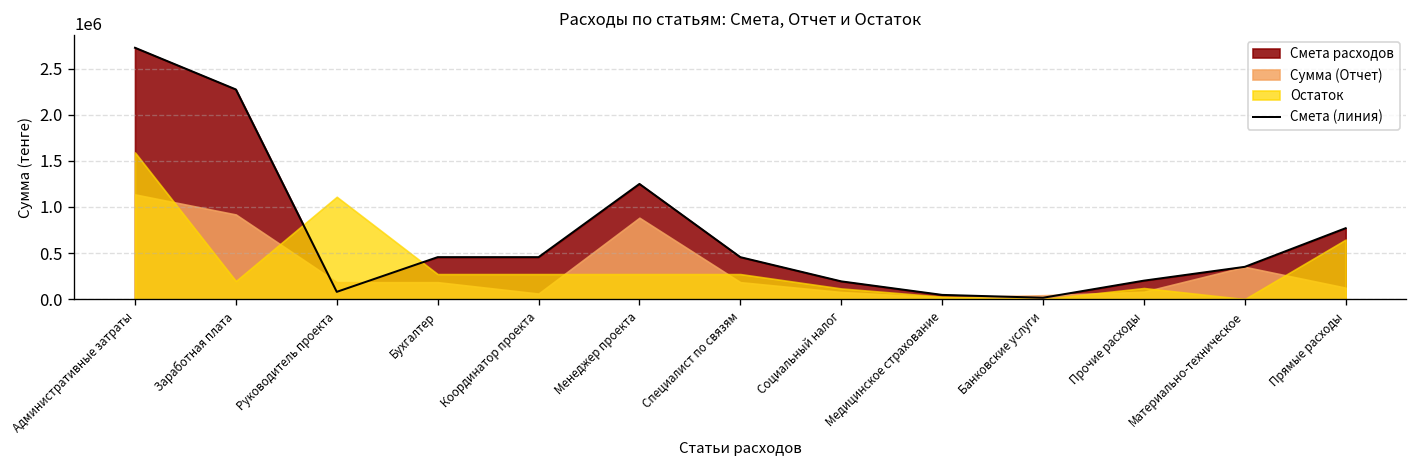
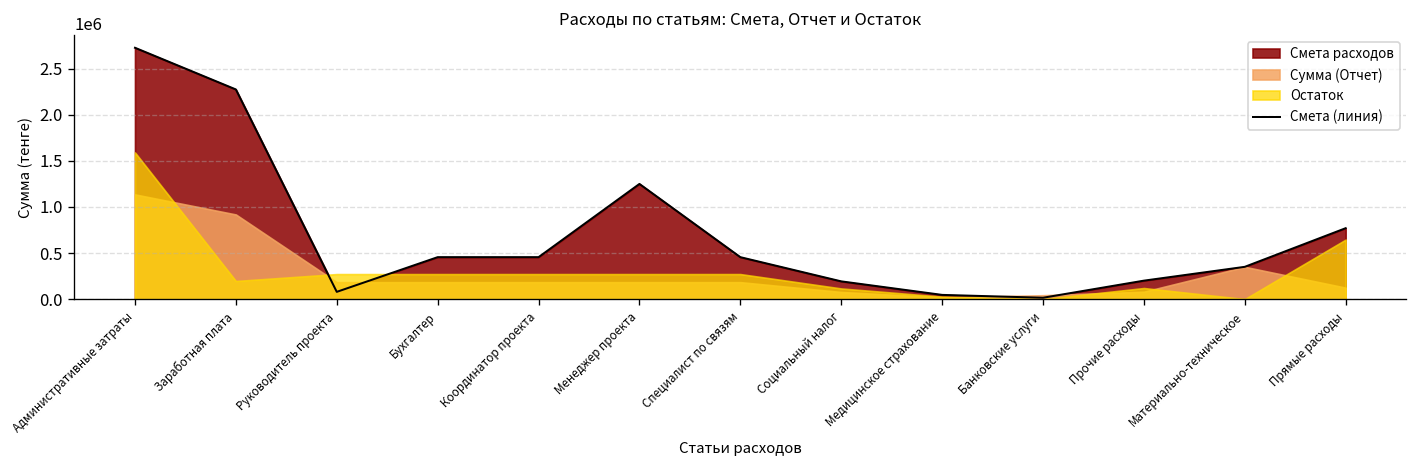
Остаток, Руководитель проекта: 1100000 -> 300000
Сумма (Отчет), Координатор проекта: 100000 -> 200000
Сумма (Отчет), Менеджер проекта: 900000 -> 200000
